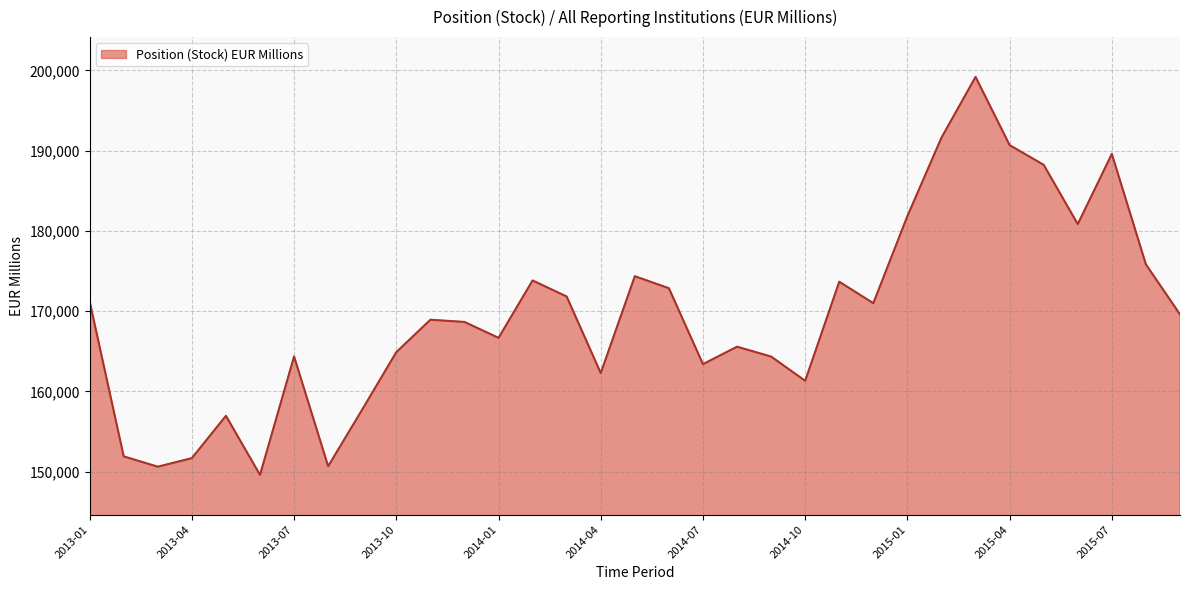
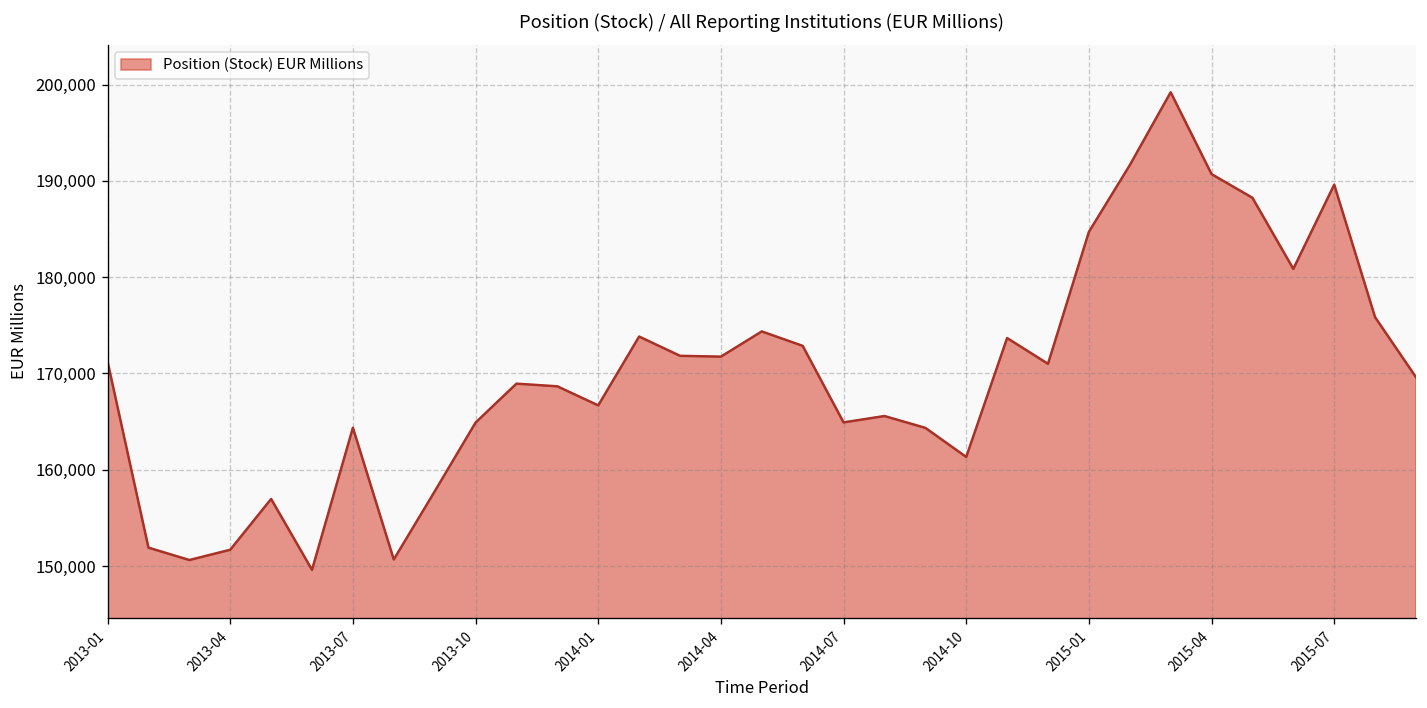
2014-04: 162,000 -> 172,000
2014-07: 163,000 -> 165,000
2015-01: 182,000 -> 185,000
